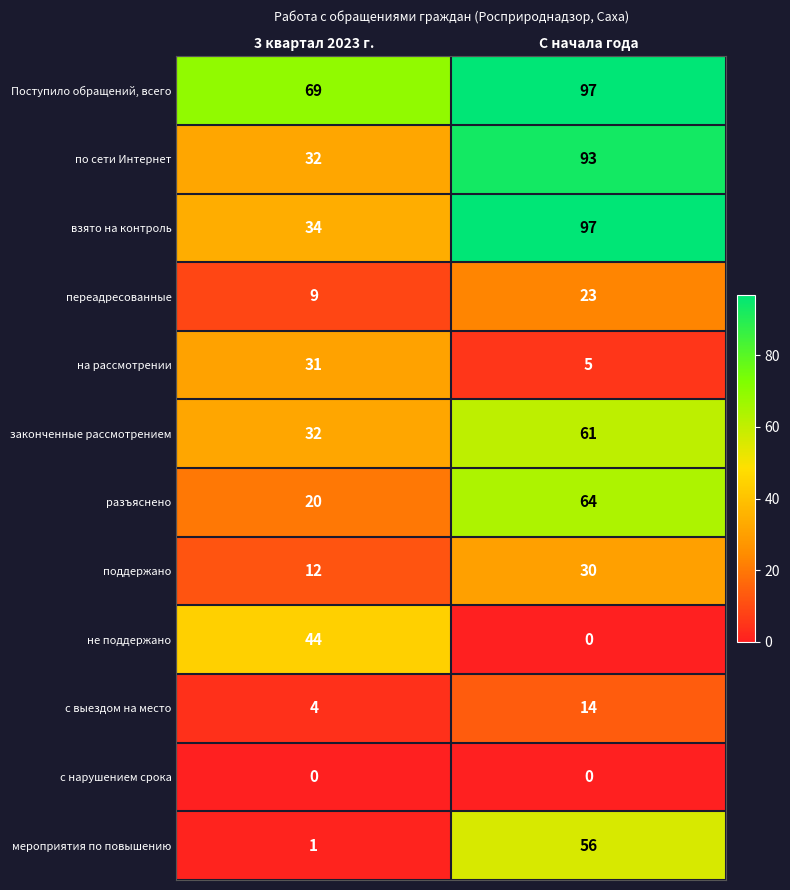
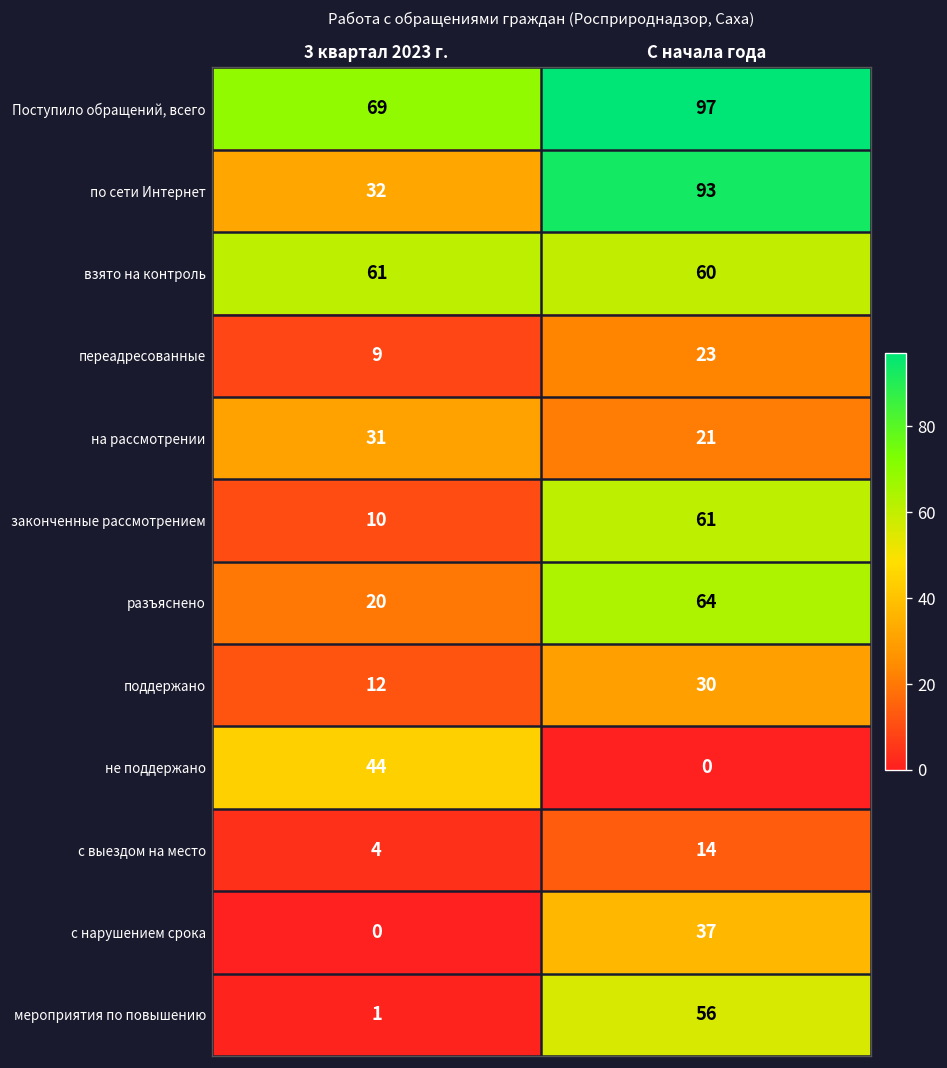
взято на контроль, 3 квартал 2023 г.: 34 -> 61
взято на контроль, С начала года: 97 -> 60
на рассмотрении, С начала года: 5 -> 21
законченные рассмотрением, 3 квартал 2023 г.: 32 -> 10
с нарушением срока, С начала года: 0 -> 37
